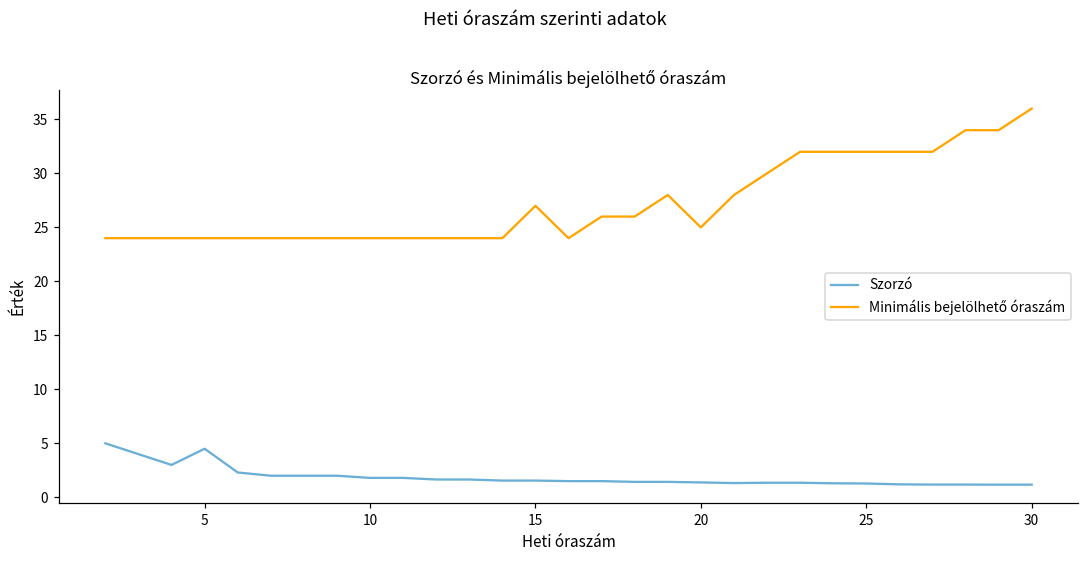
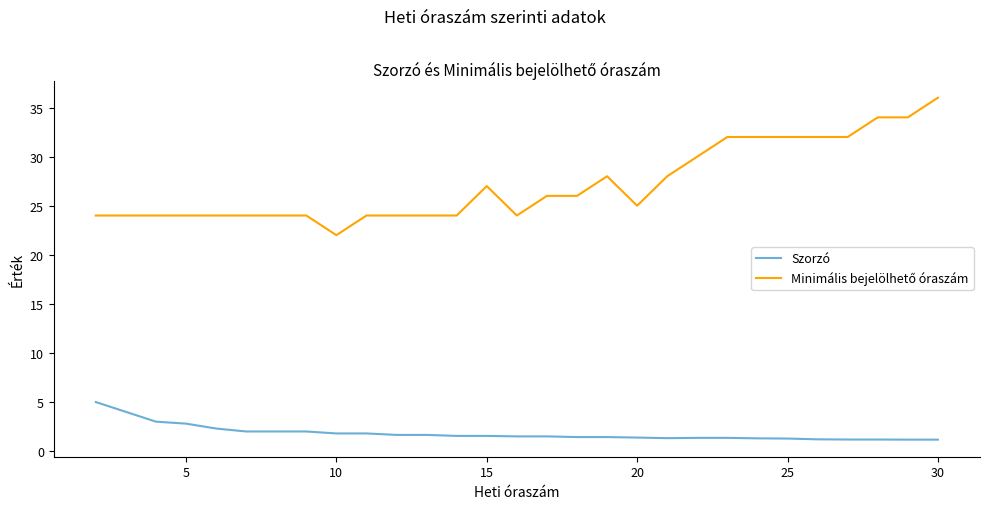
Szorzó, 5: 5 -> 3
Minimális bejelölhető óraszám, 10: 24 -> 22
